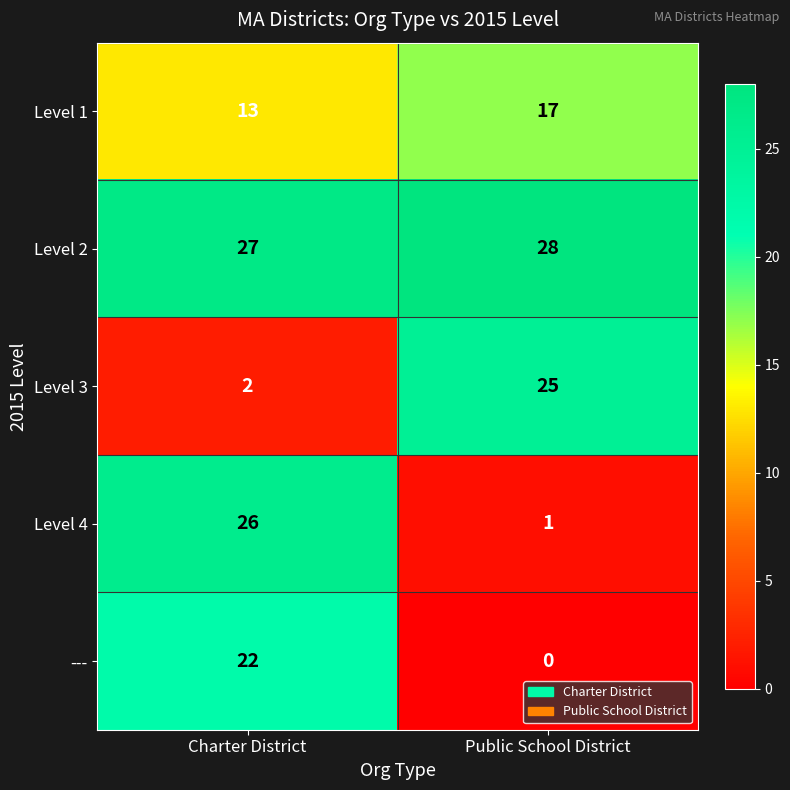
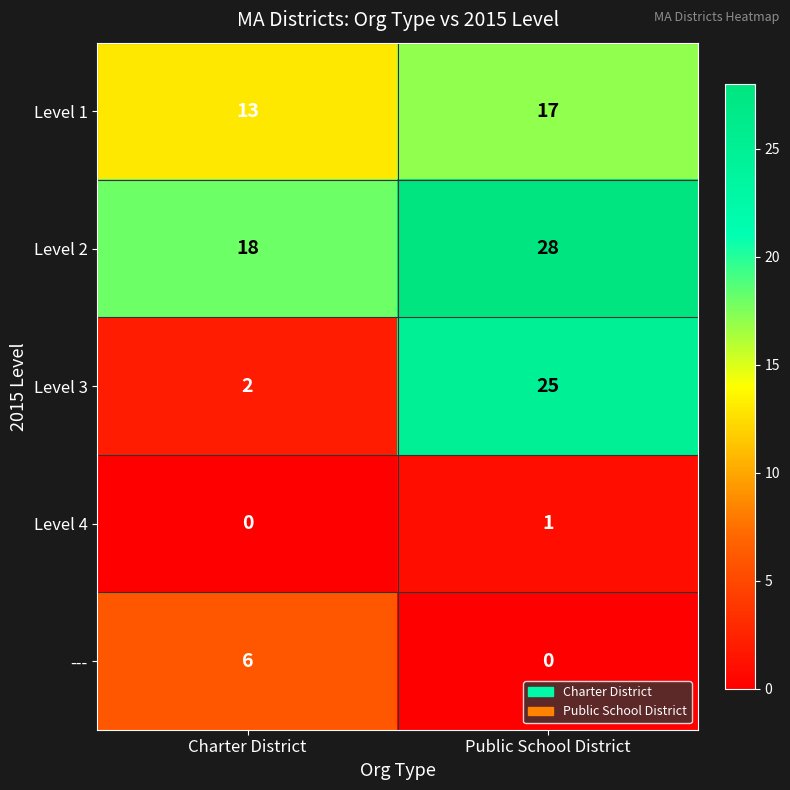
Level 2, Charter District: 27 -> 18
Level 4, Charter District: 26 -> 0
---, Charter District: 22 -> 6
